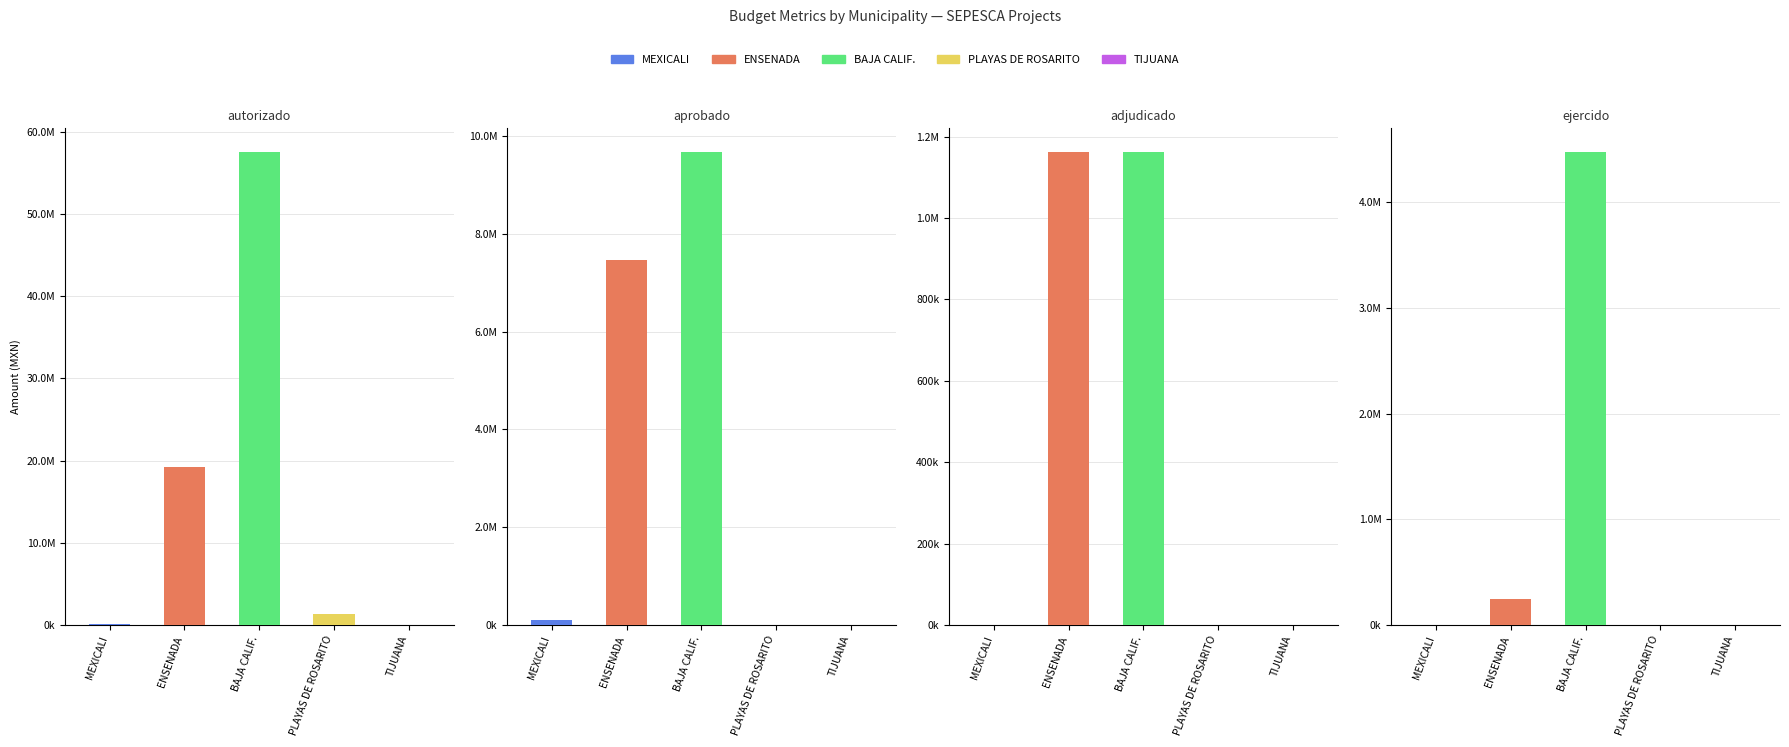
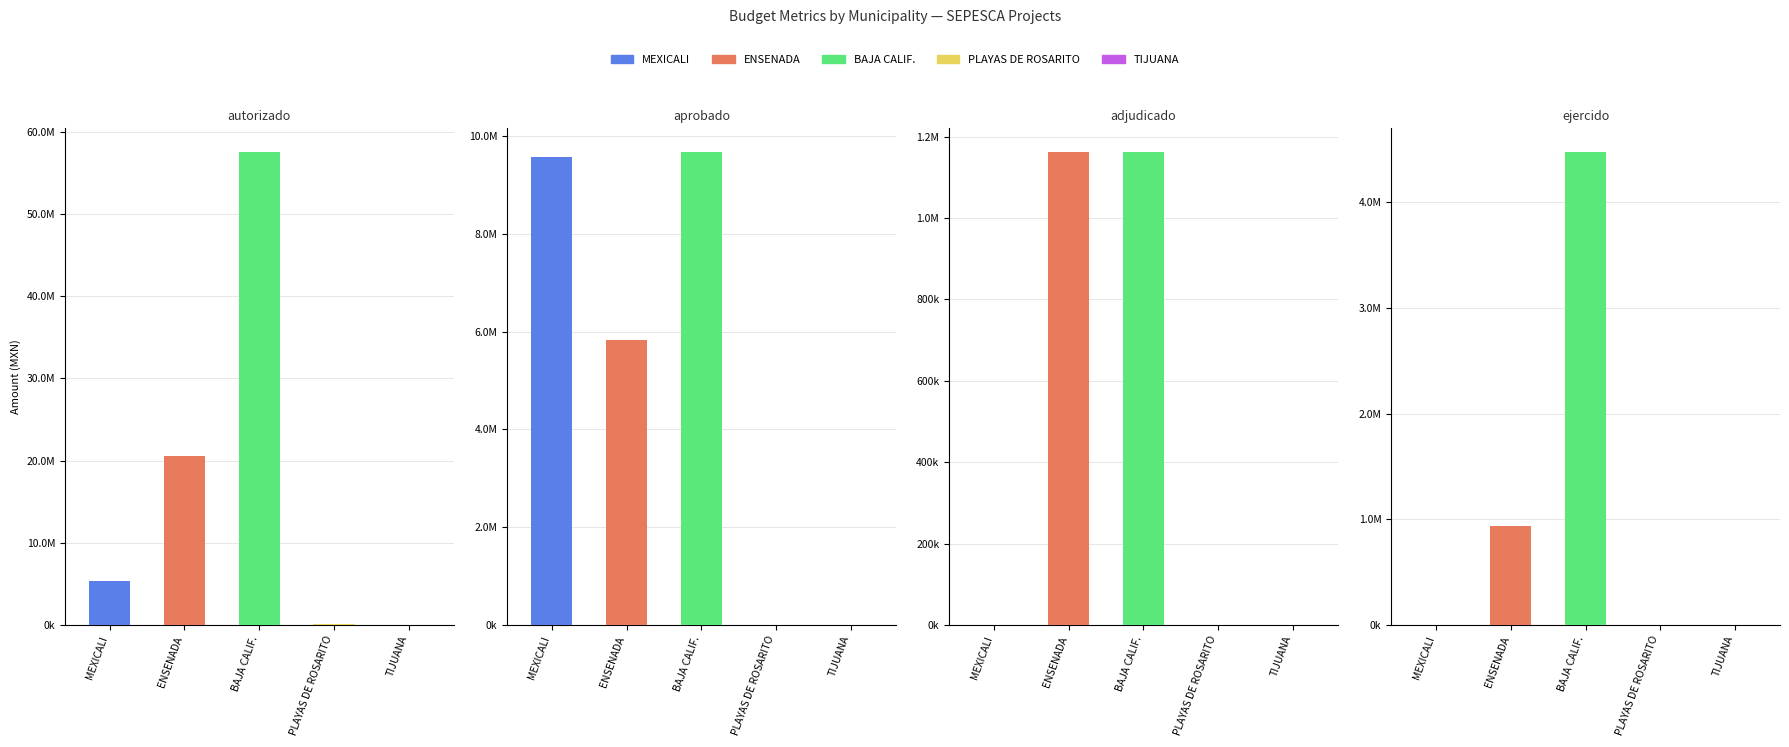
autorizado, MEXICALI: 0 -> 5000000
autorizado, ENSENADA: 19000000 -> 21000000
autorizado, PLAYAS DE ROSARITO: 1000000 -> 0
aprobado, MEXICALI: 100000 -> 9600000
aprobado, ENSENADA: 7500000 -> 5800000
ejercido, ENSENADA: 250000 -> 940000
